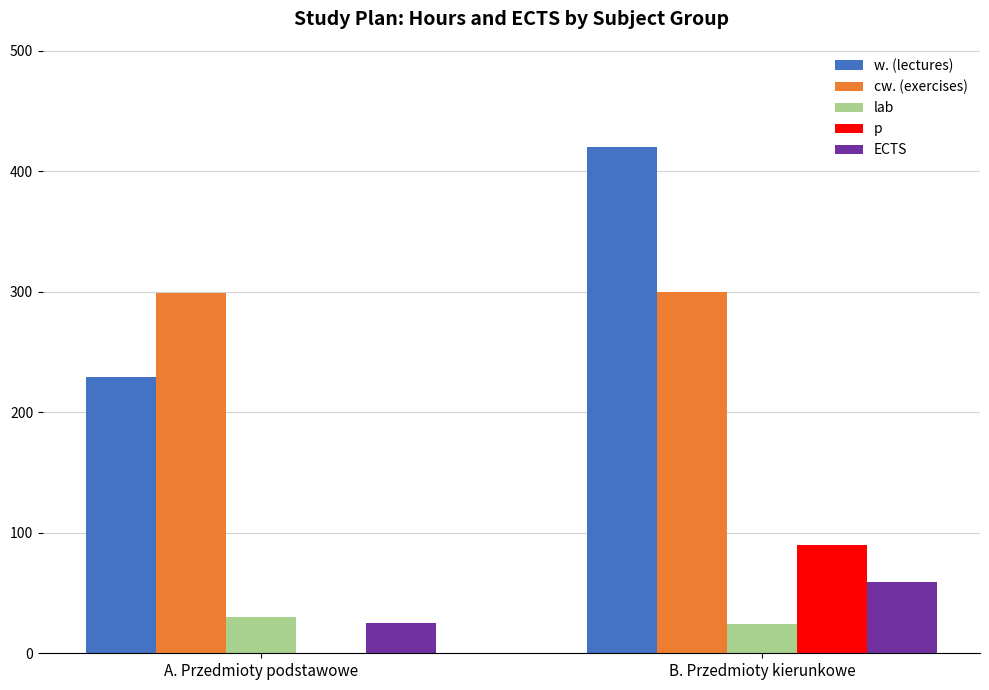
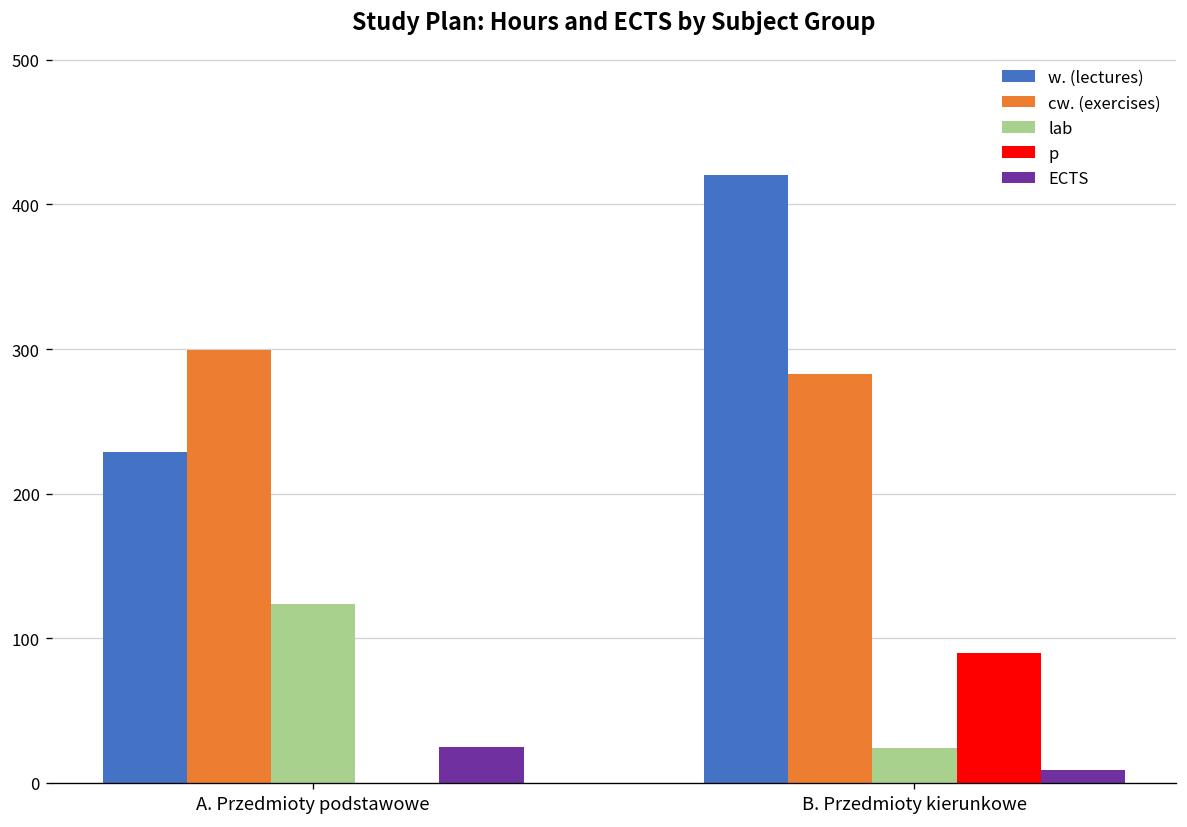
lab, A. Przedmioty podstawowe: 30 -> 124
cw. (exercises), B. Przedmioty kierunkowe: 300 -> 283
ECTS, B. Przedmioty kierunkowe: 59 -> 9
